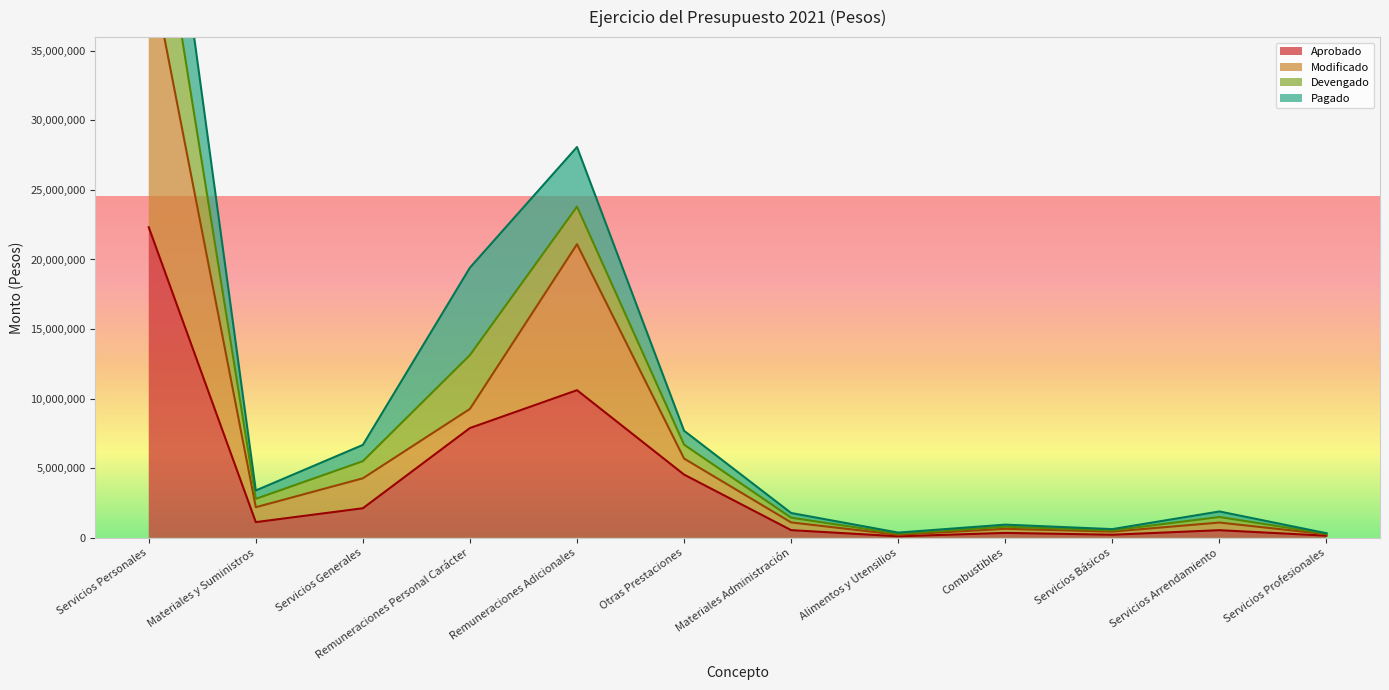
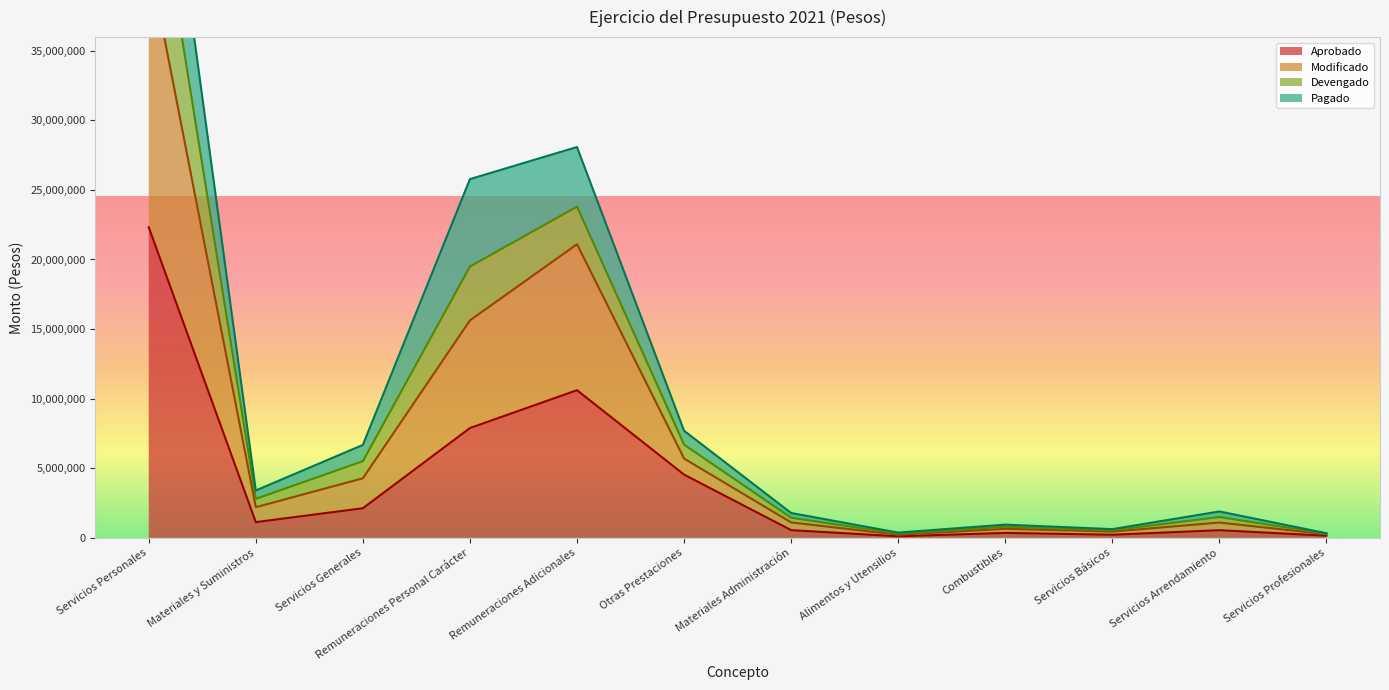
Modificado, Remuneraciones Personal Carácter: 1,400,000 -> 7,700,000
